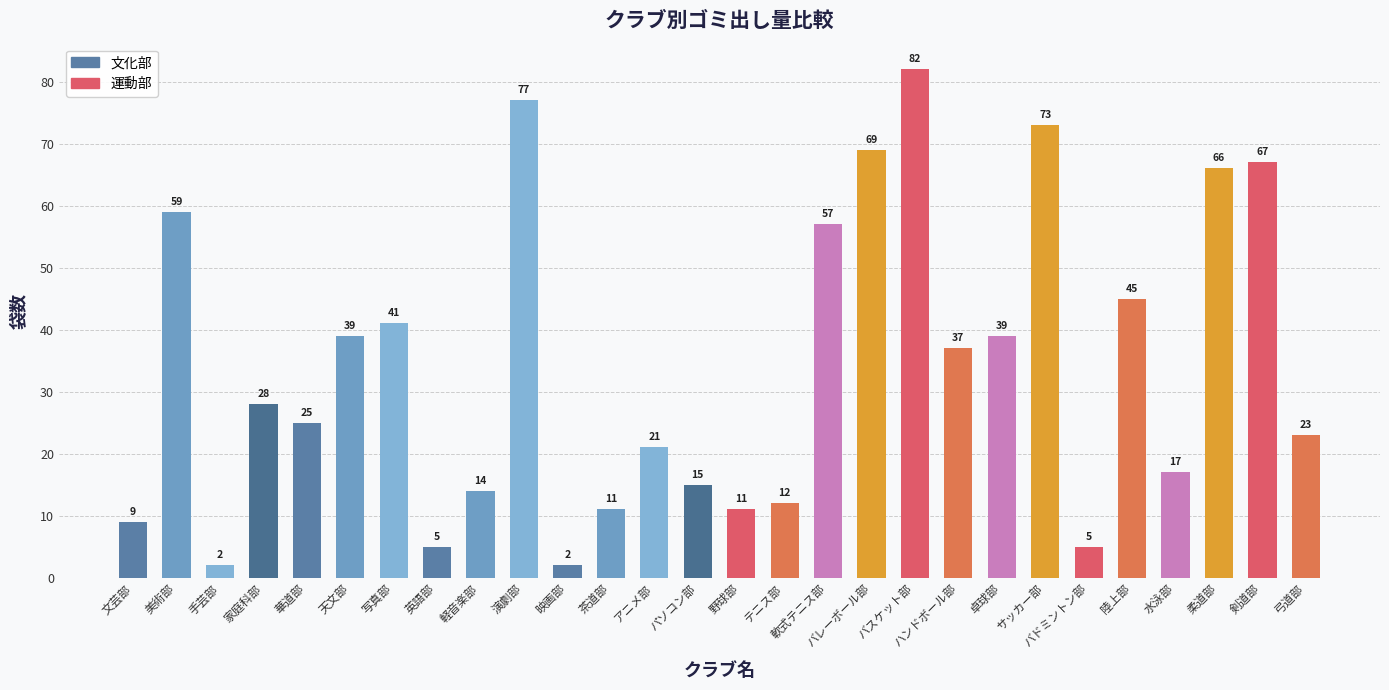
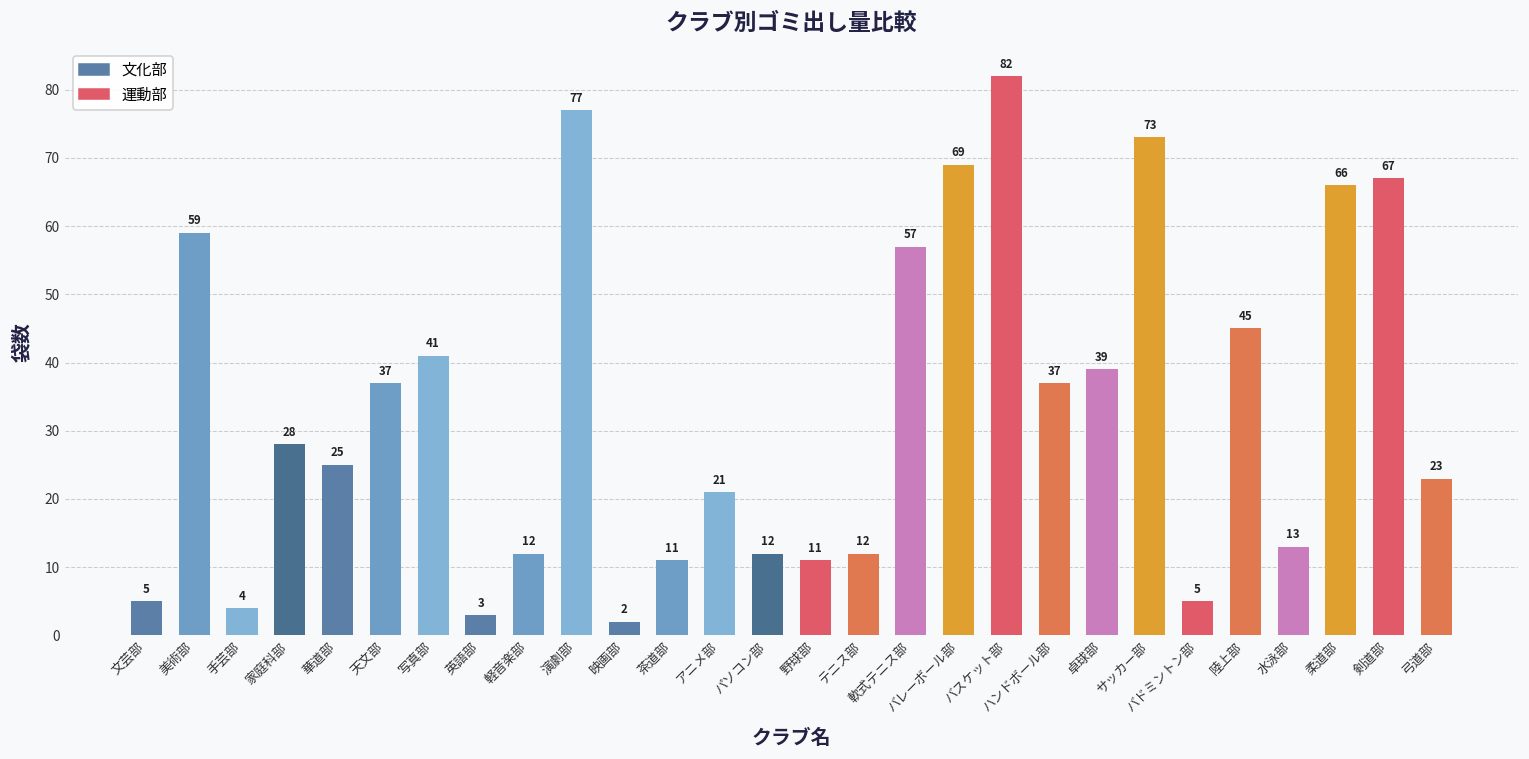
文芸部: 9 -> 5
手芸部: 2 -> 4
天文部: 39 -> 37
英語部: 5 -> 3
軽音楽部: 14 -> 12
パソコン部: 15 -> 12
水泳部: 17 -> 13
